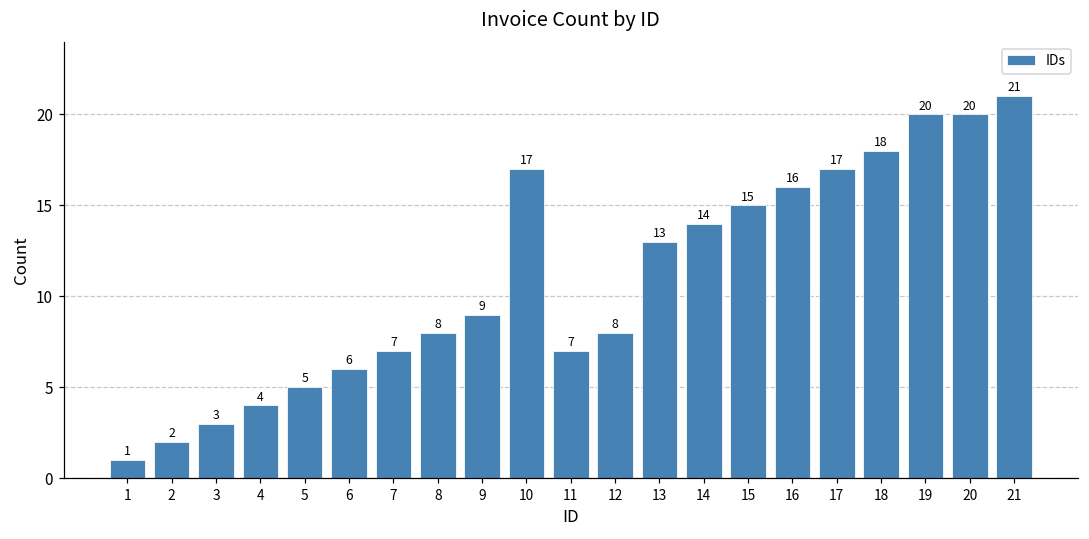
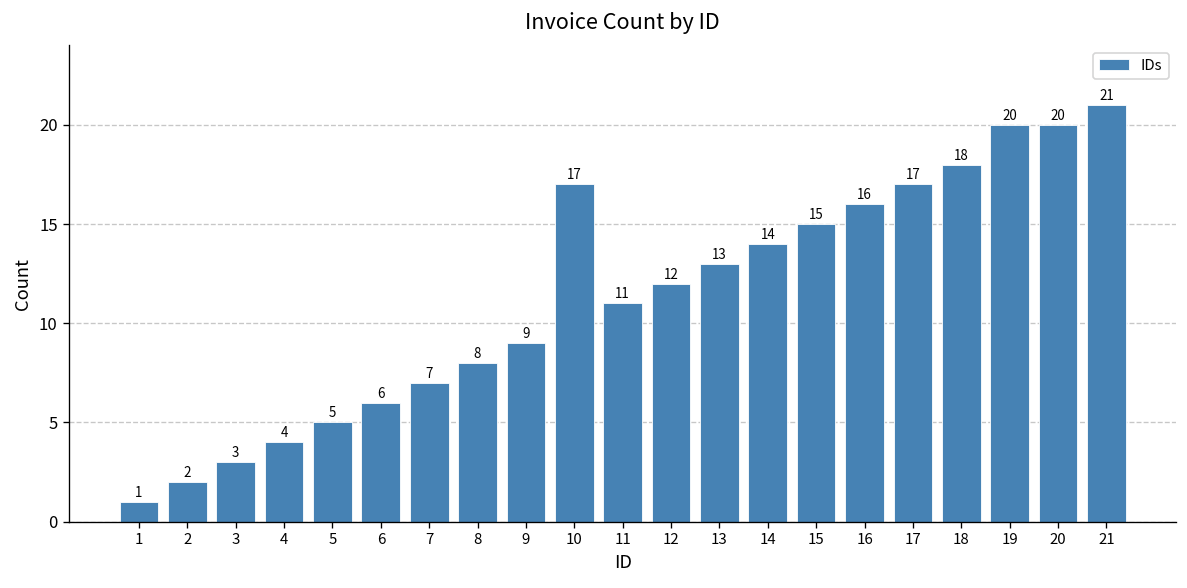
11: 7 -> 11
12: 8 -> 12
